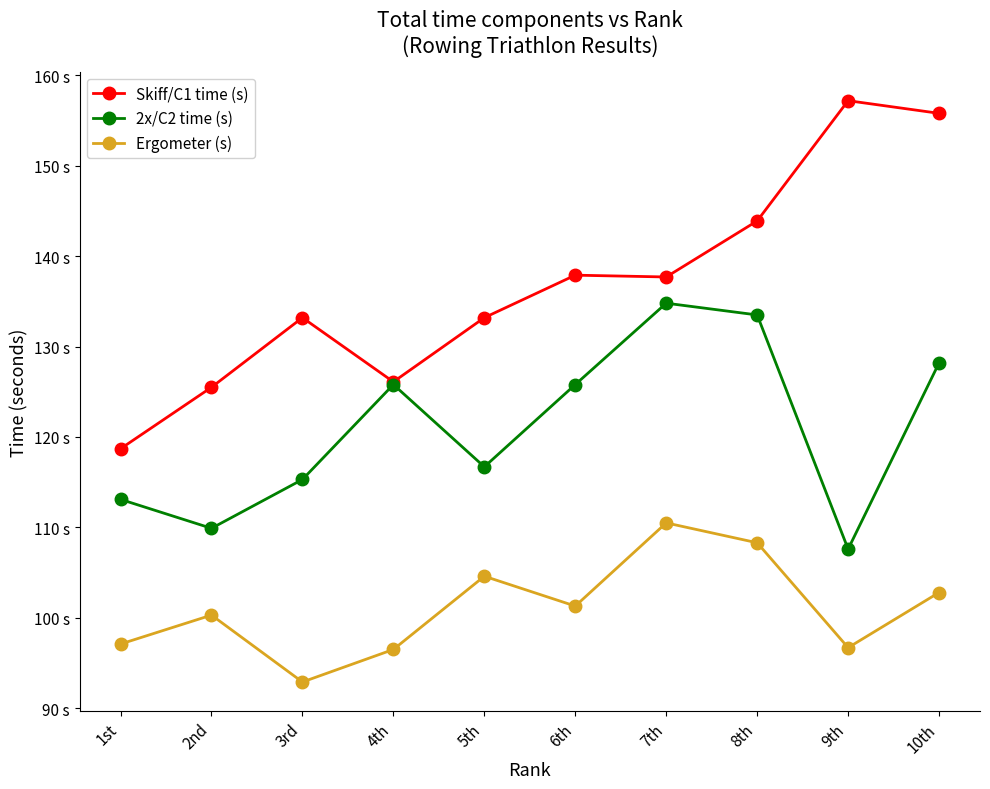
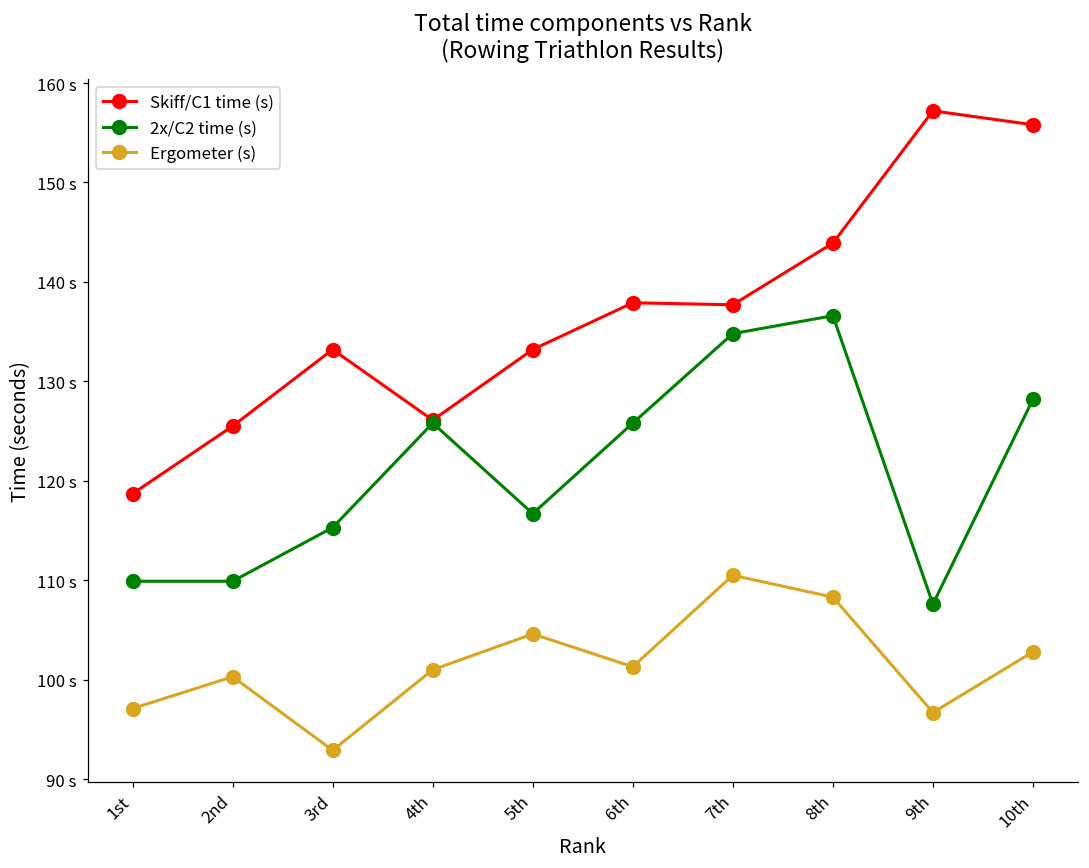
2x/C2 time (s), 1st: 113 s -> 110 s
Ergometer (s), 4th: 97 s -> 101 s
2x/C2 time (s), 8th: 134 s -> 137 s
